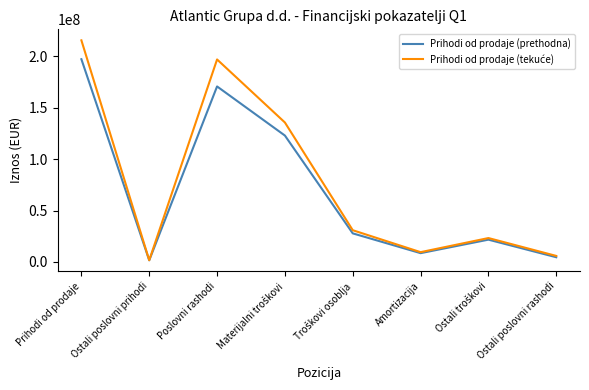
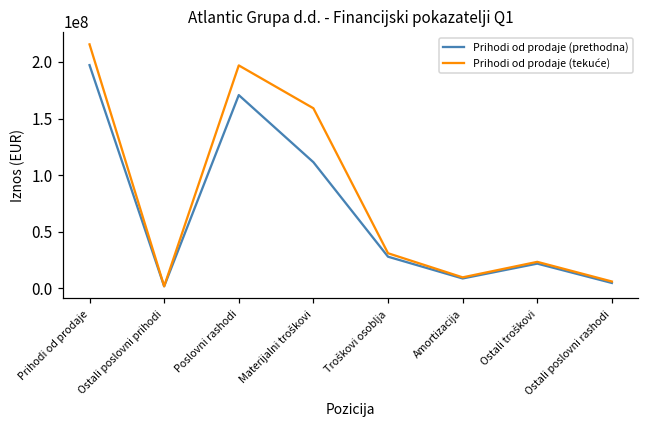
Prihodi od prodaje (prethodna), Materijalni troškovi: 123000000 -> 111000000
Prihodi od prodaje (tekuće), Materijalni troškovi: 136000000 -> 159000000
